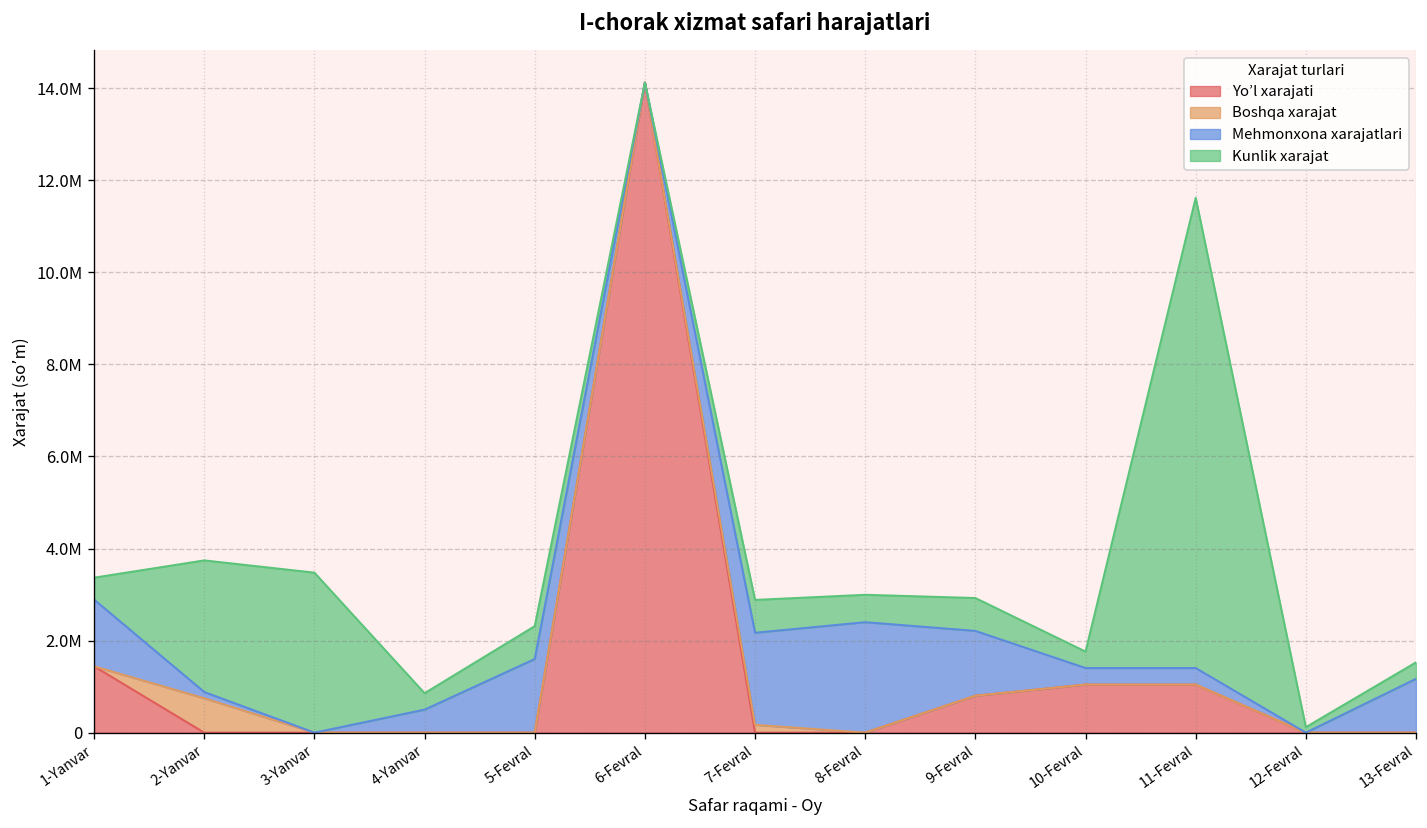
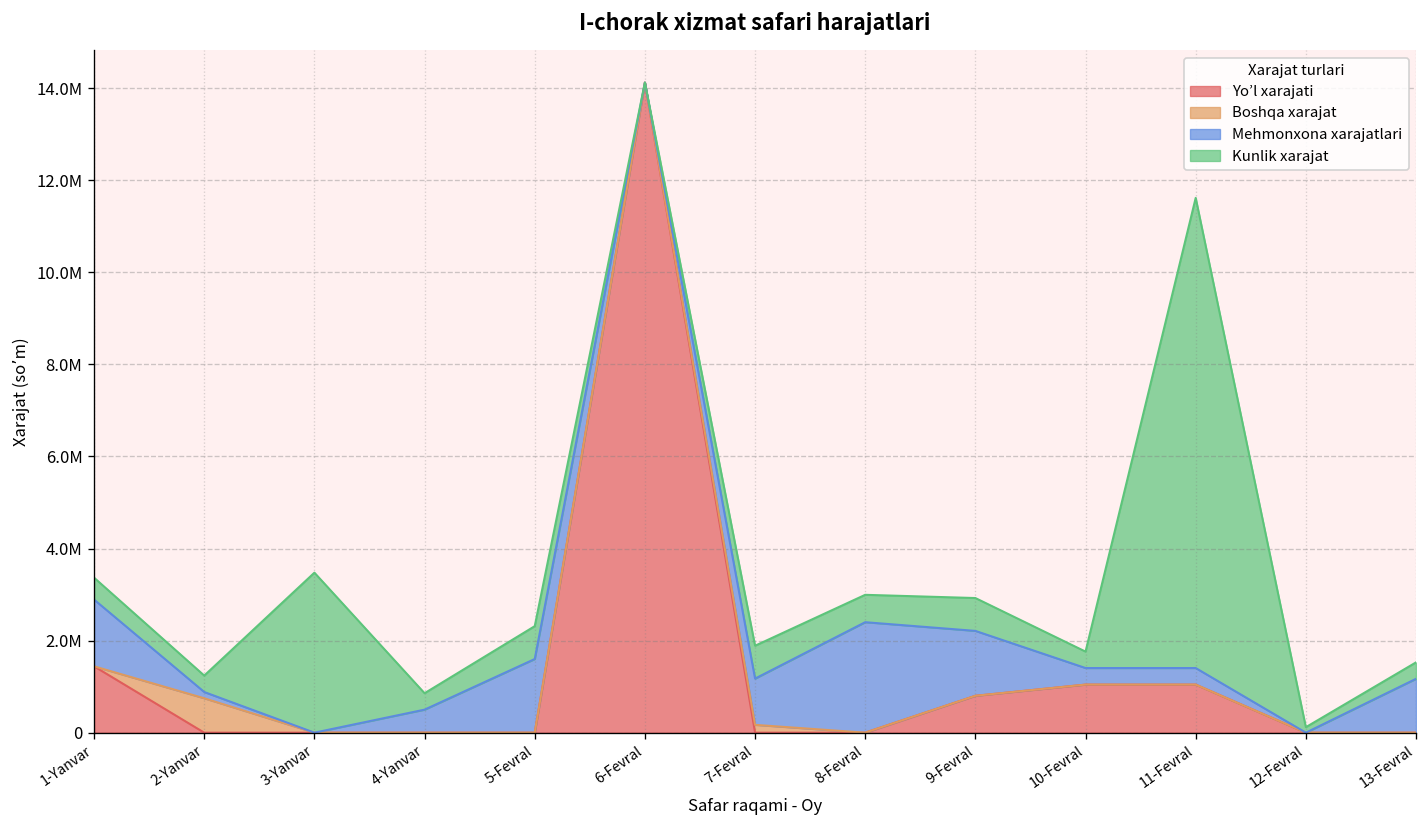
Kunlik xarajat, 2-Yanvar: 2900000 -> 400000
Mehmonxona xarajatlari, 7-Fevral: 2000000 -> 1000000
